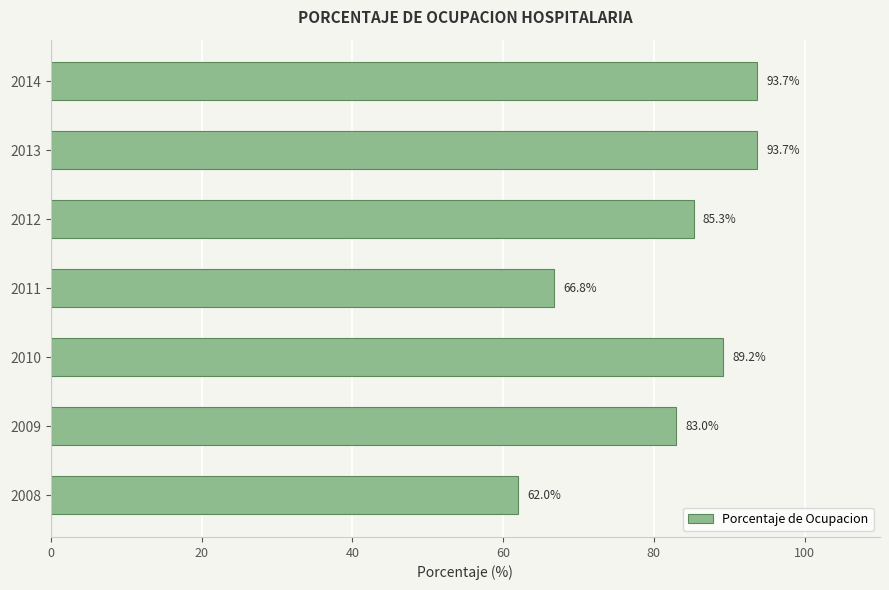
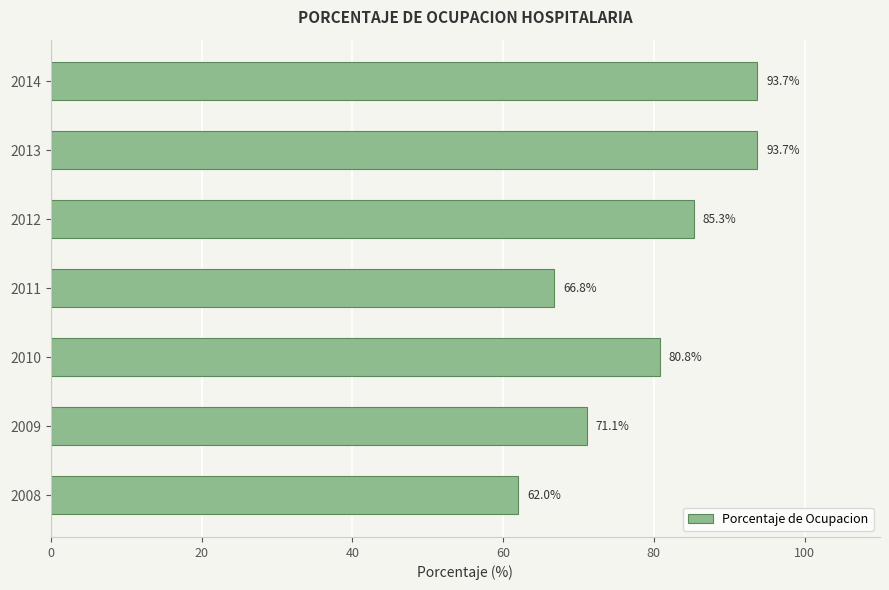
2010: 89.2% -> 80.8%
2009: 83.0% -> 71.1%
